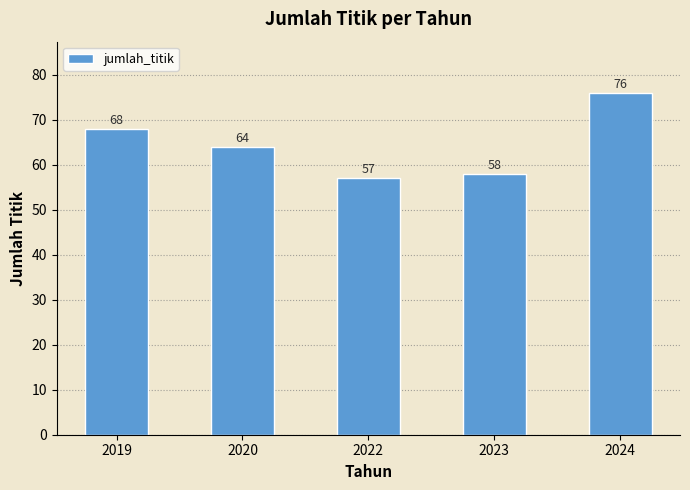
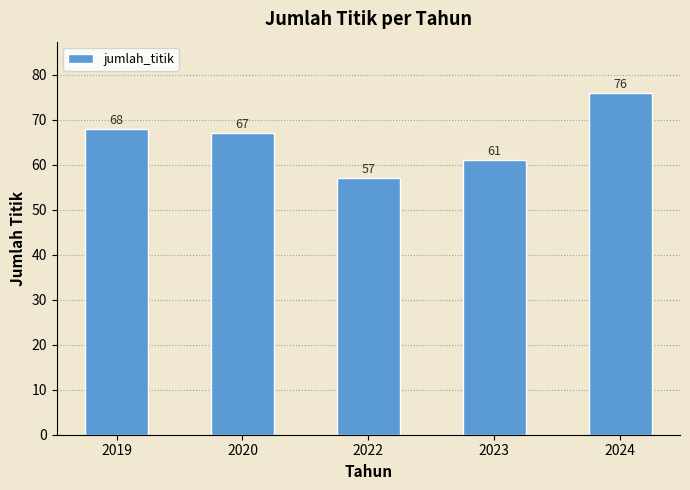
2020: 64 -> 67
2023: 58 -> 61
